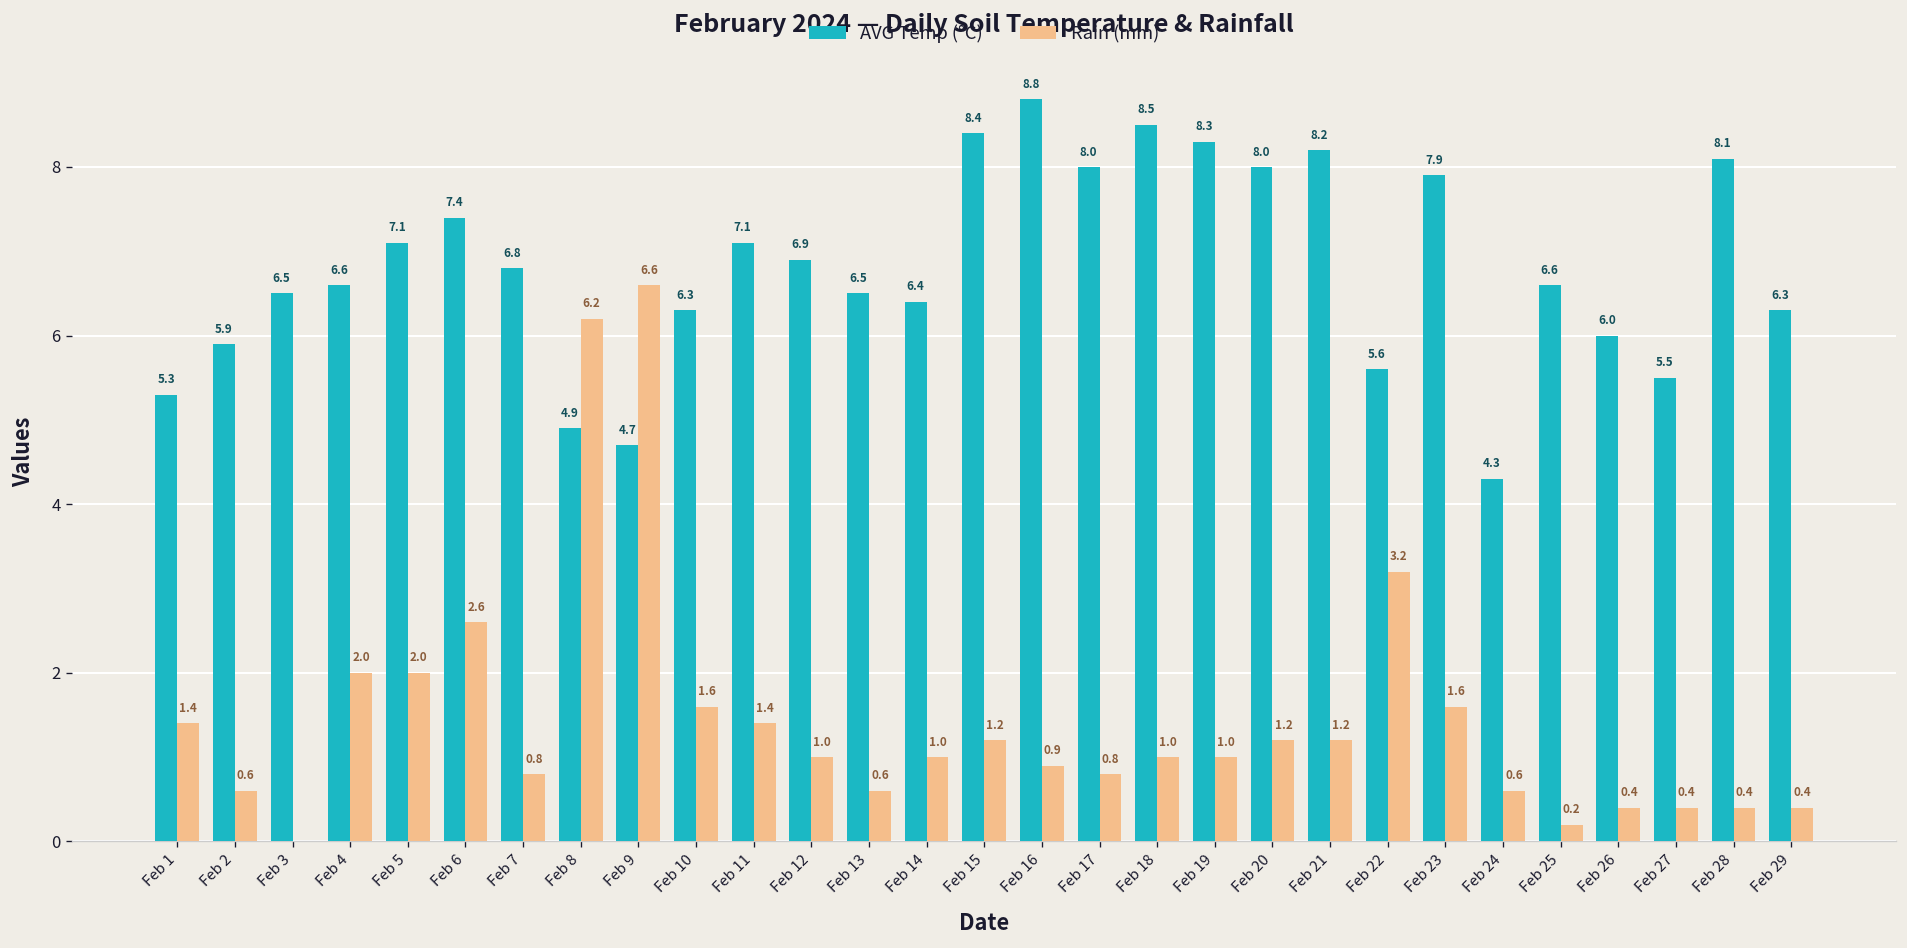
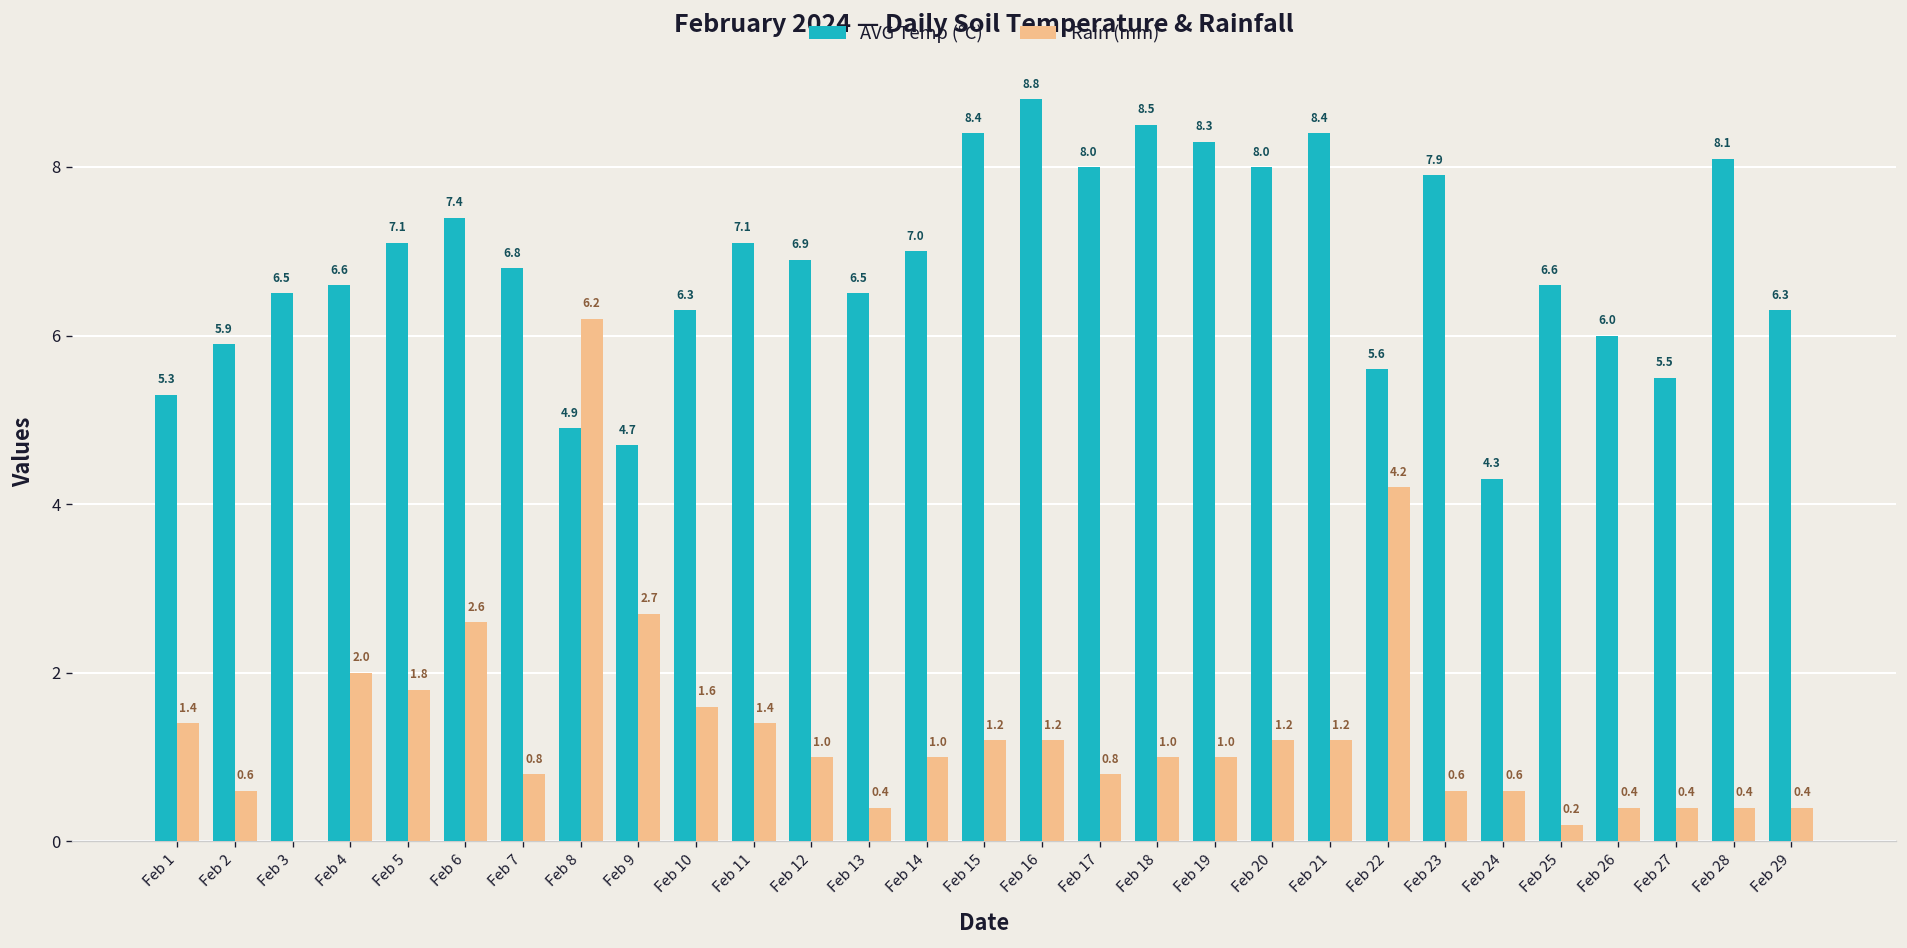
Rain (mm), Feb 5: 2.0 -> 1.8
Rain (mm), Feb 9: 6.6 -> 2.7
Rain (mm), Feb 13: 0.6 -> 0.4
AVG Temp (°C), Feb 14: 6.4 -> 7.0
Rain (mm), Feb 16: 0.9 -> 1.2
AVG Temp (°C), Feb 21: 8.2 -> 8.4
Rain (mm), Feb 22: 3.2 -> 4.2
Rain (mm), Feb 23: 1.6 -> 0.6
